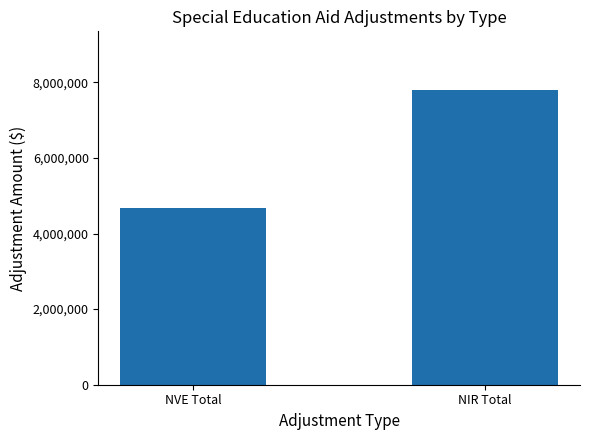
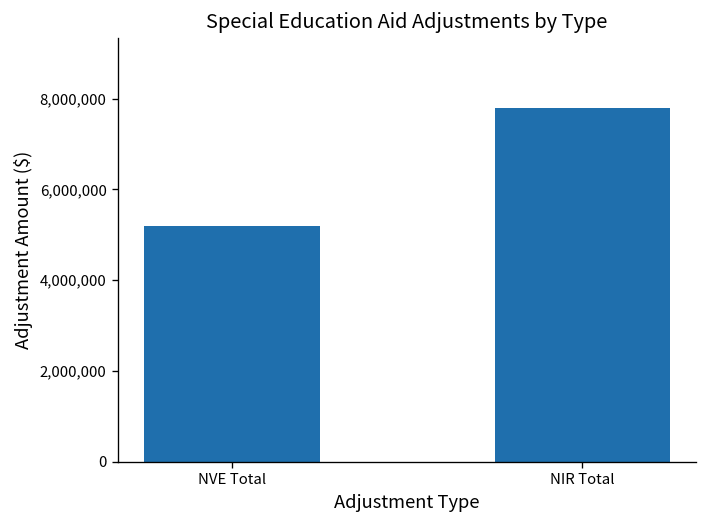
NVE Total: 4,700,000 -> 5,200,000
